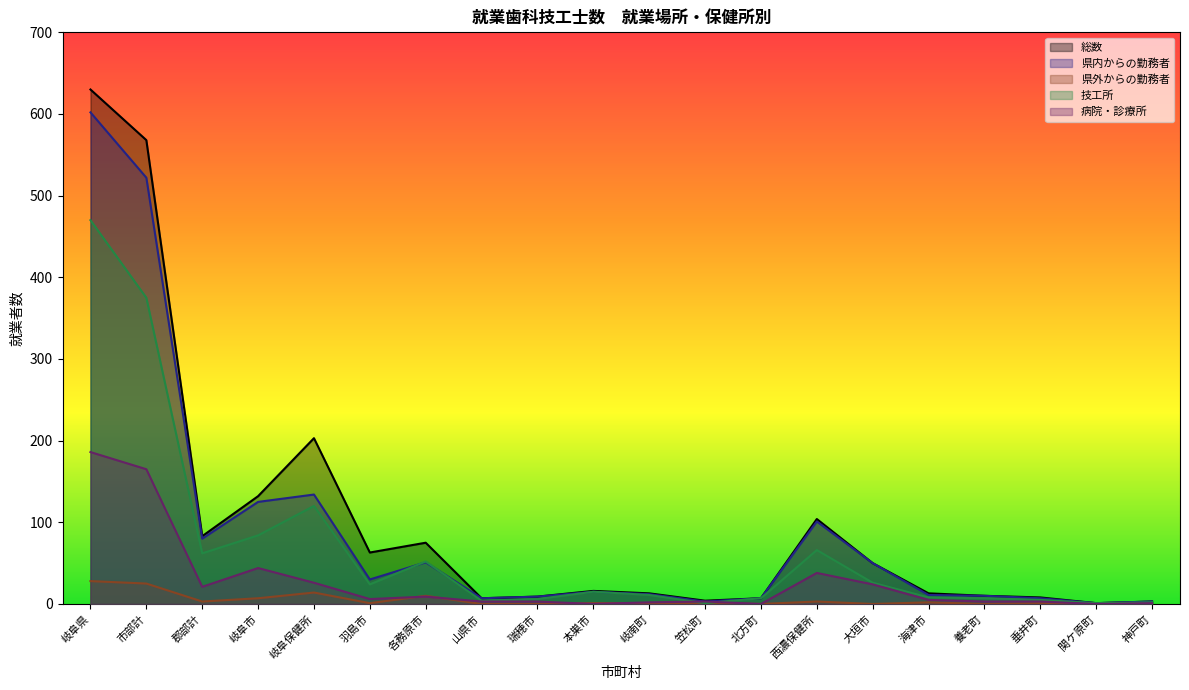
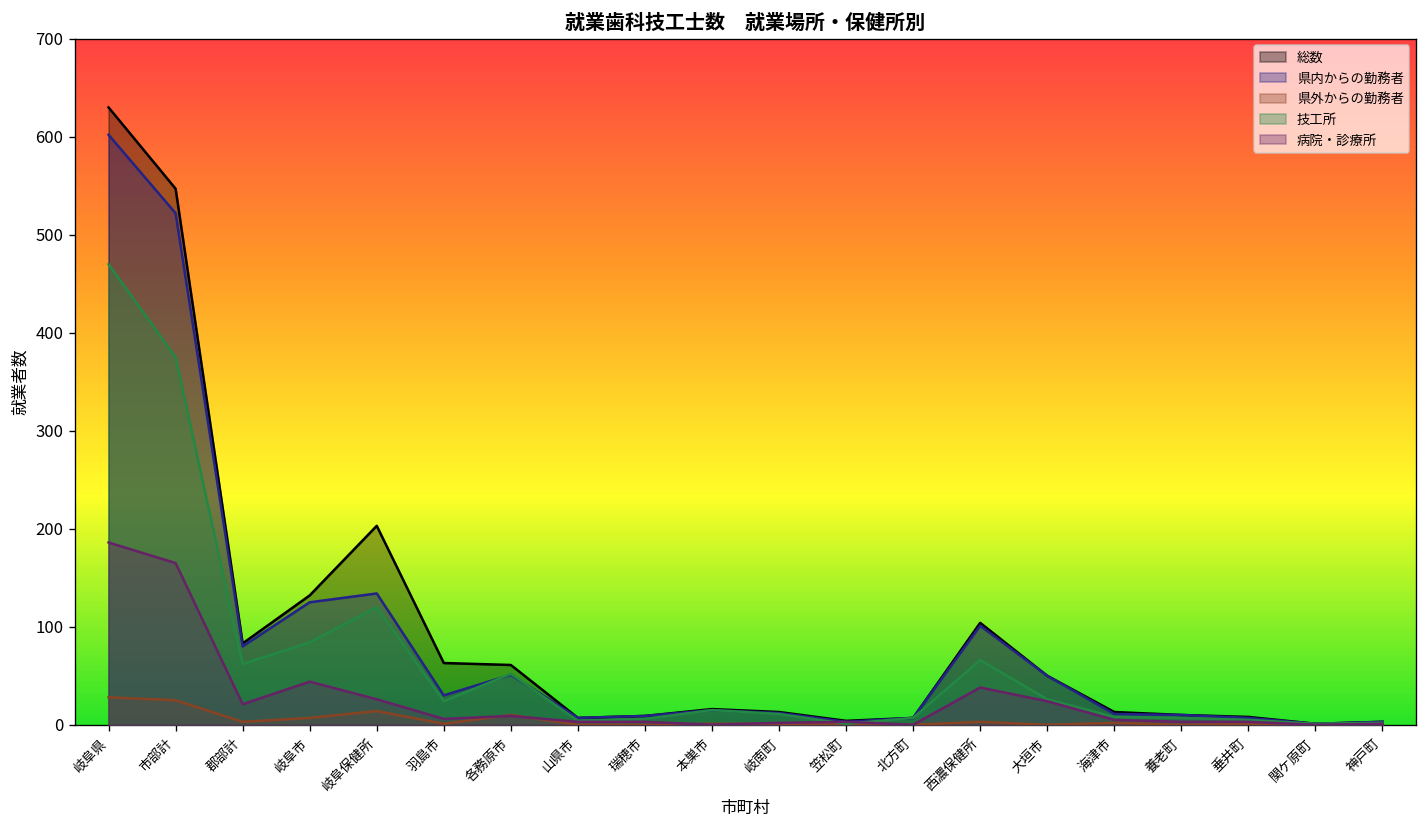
総数, 市部計: 570 -> 550
総数, 各務原市: 80 -> 60
